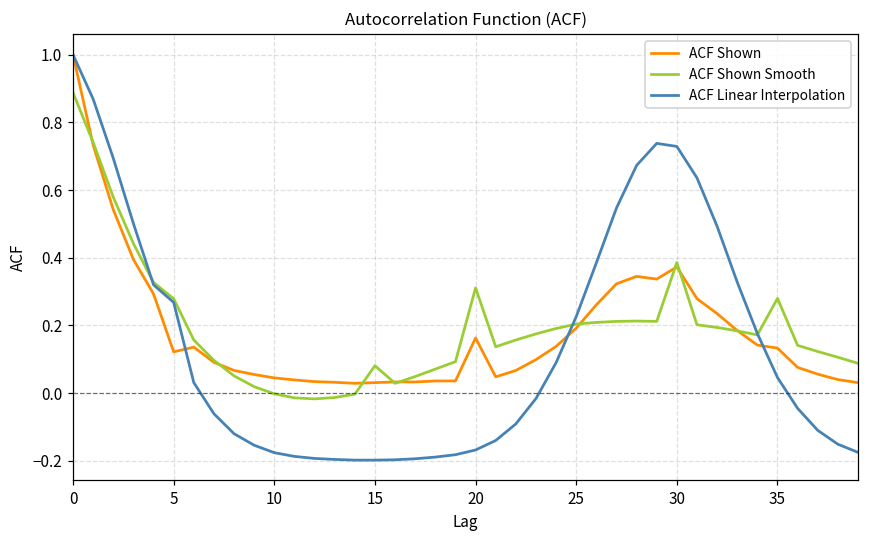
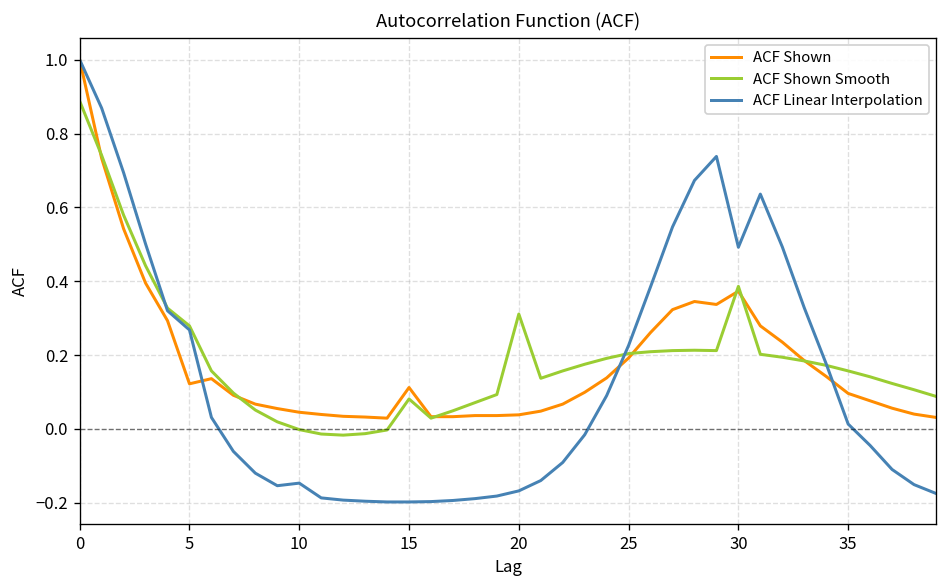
ACF Linear Interpolation, 10: -0.18 -> -0.15
ACF Shown, 15: 0.03 -> 0.11
ACF Shown, 20: 0.16 -> 0.04
ACF Linear Interpolation, 30: 0.73 -> 0.49
ACF Shown, 35: 0.13 -> 0.10
ACF Shown Smooth, 35: 0.28 -> 0.16
ACF Linear Interpolation, 35: 0.05 -> 0.01
